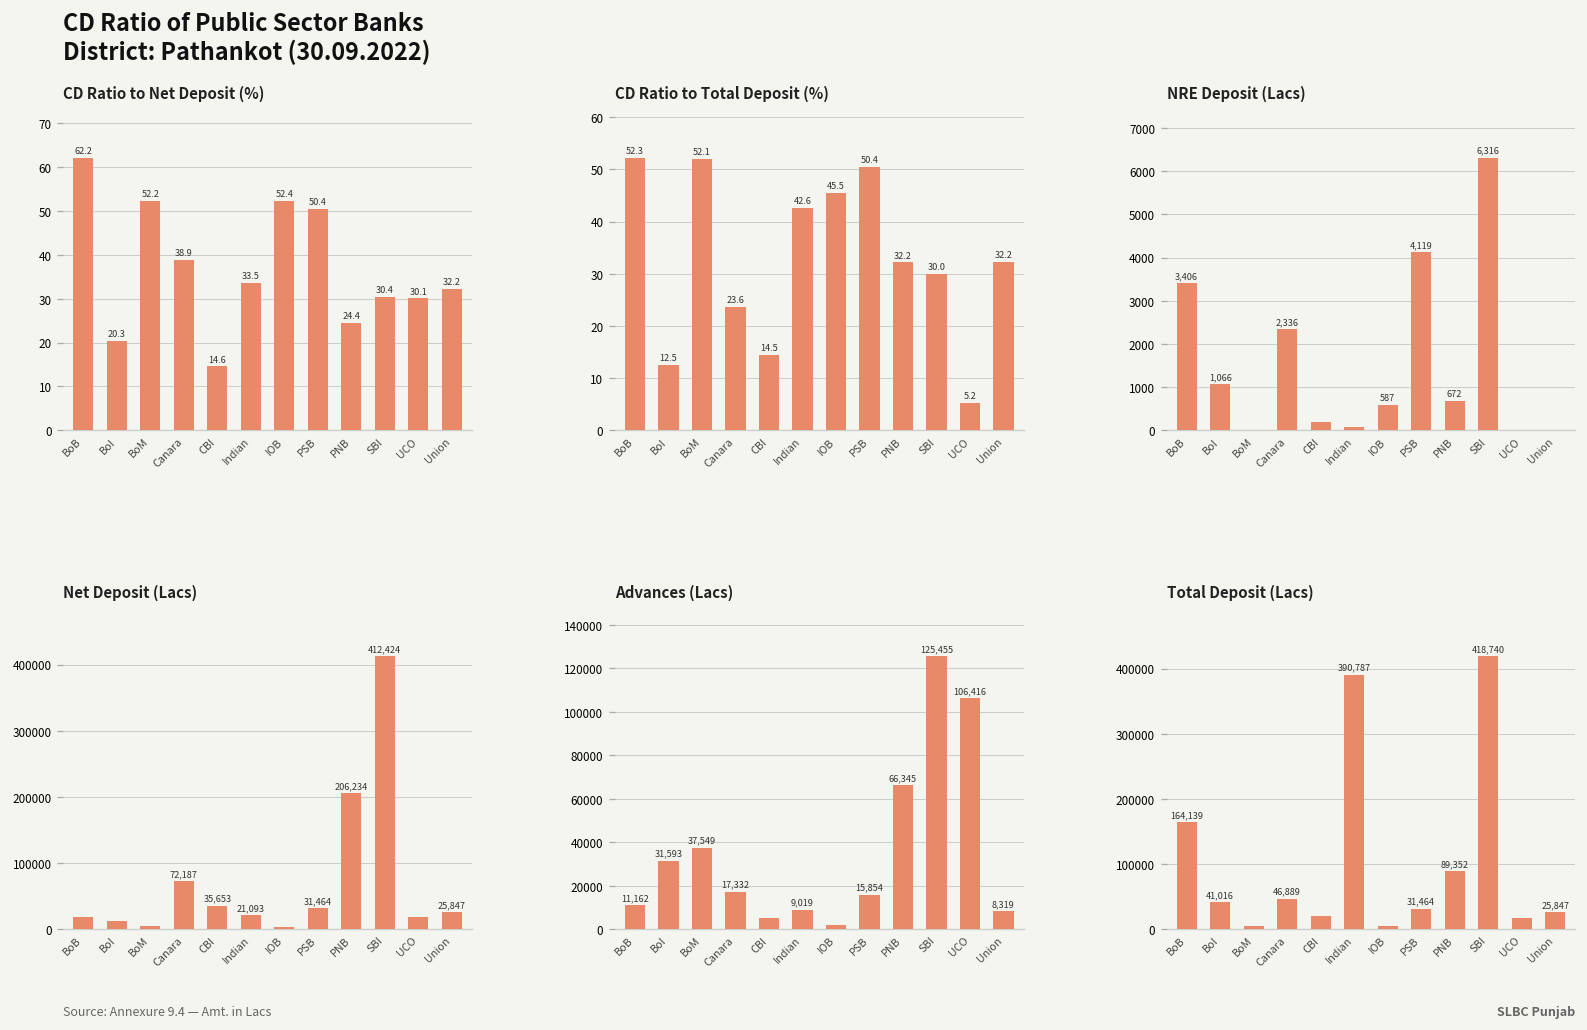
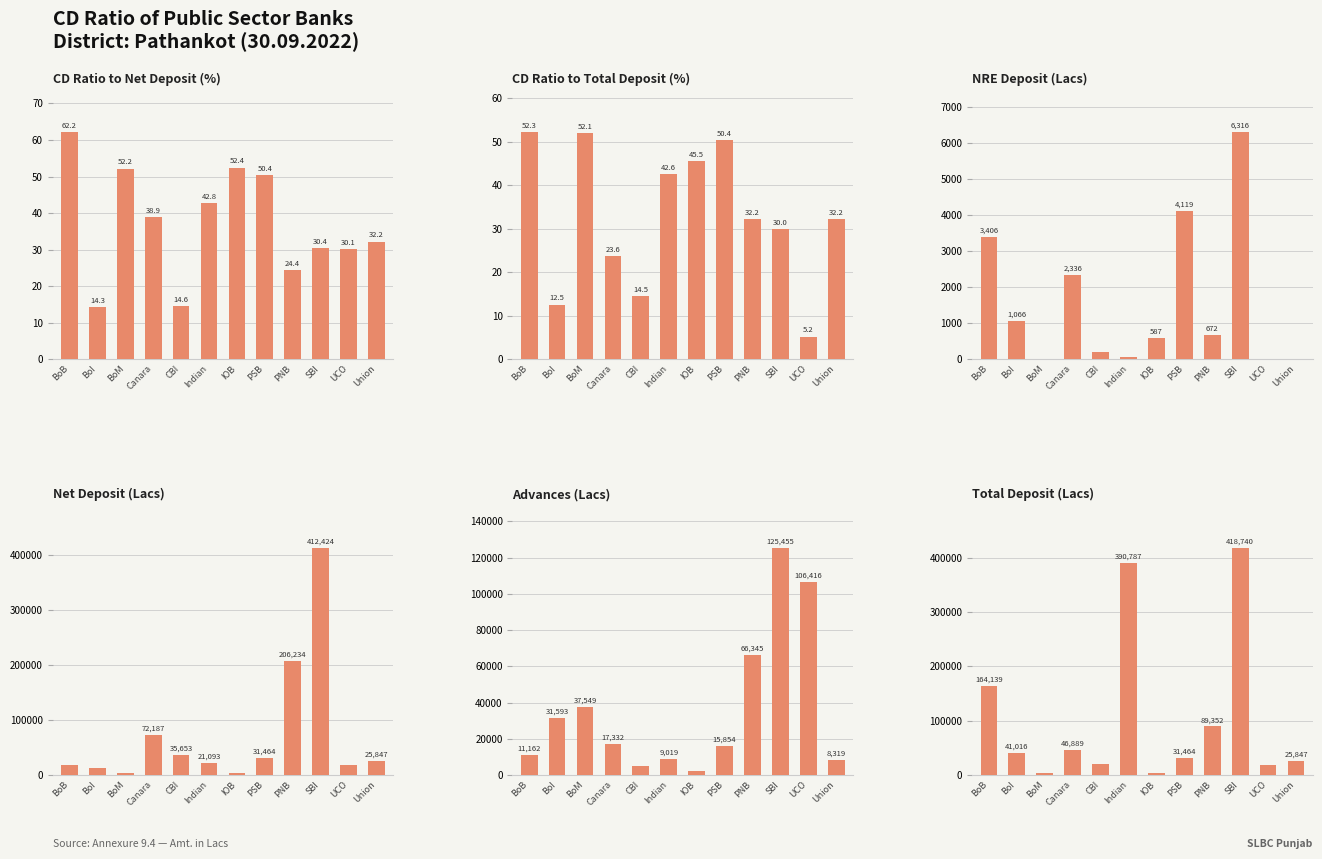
CD Ratio to Net Deposit (%), BoI: 20.3 -> 14.3
CD Ratio to Net Deposit (%), Indian: 33.5 -> 42.8
